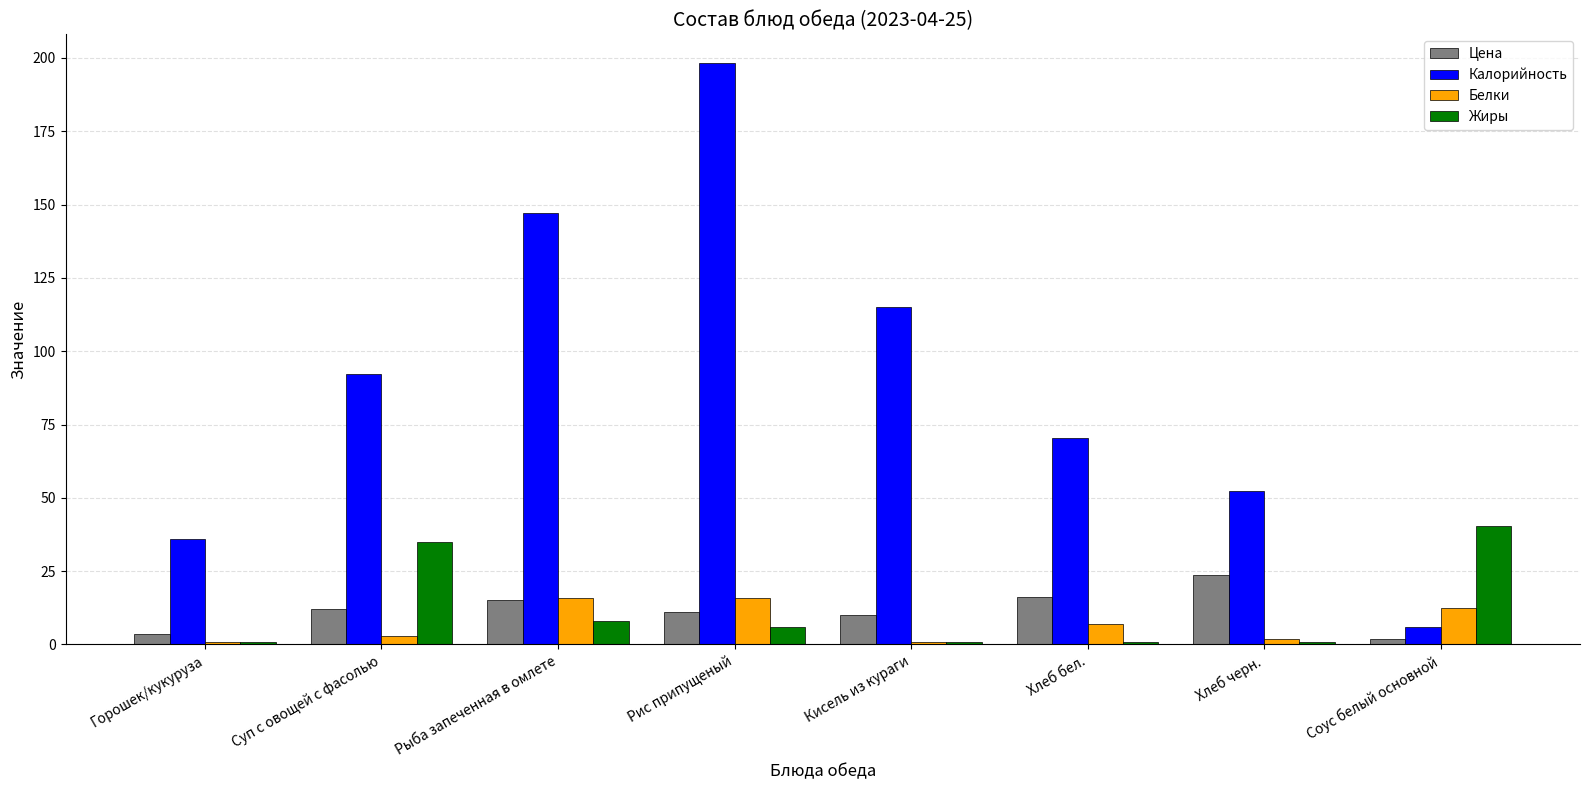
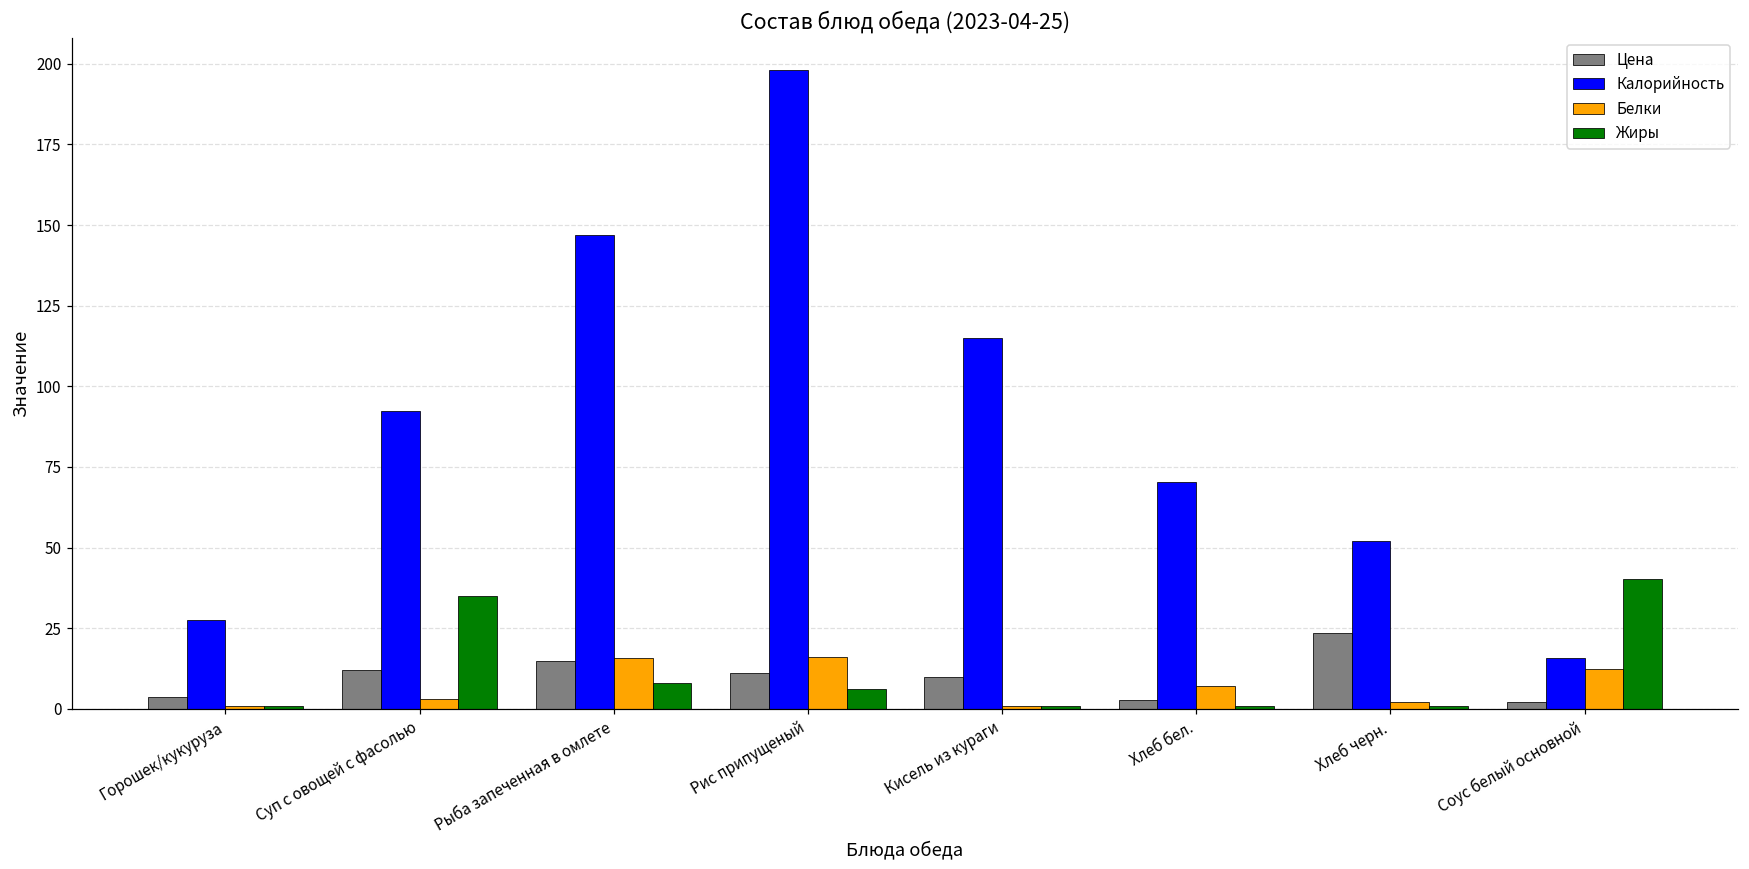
Калорийность, Горошек/кукуруза: 36 -> 28
Цена, Хлеб бел.: 16 -> 3
Калорийность, Соус белый основной: 6 -> 16
